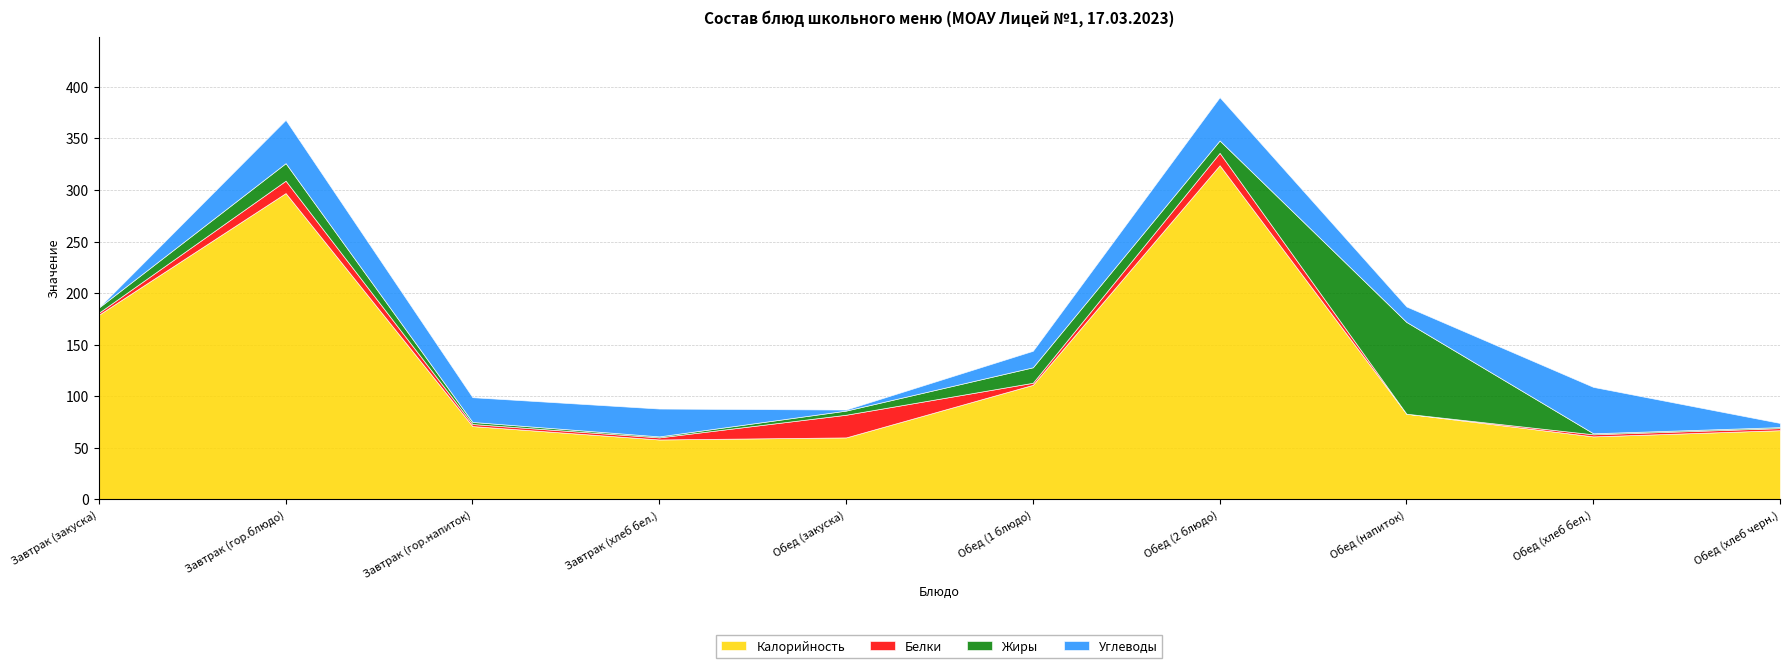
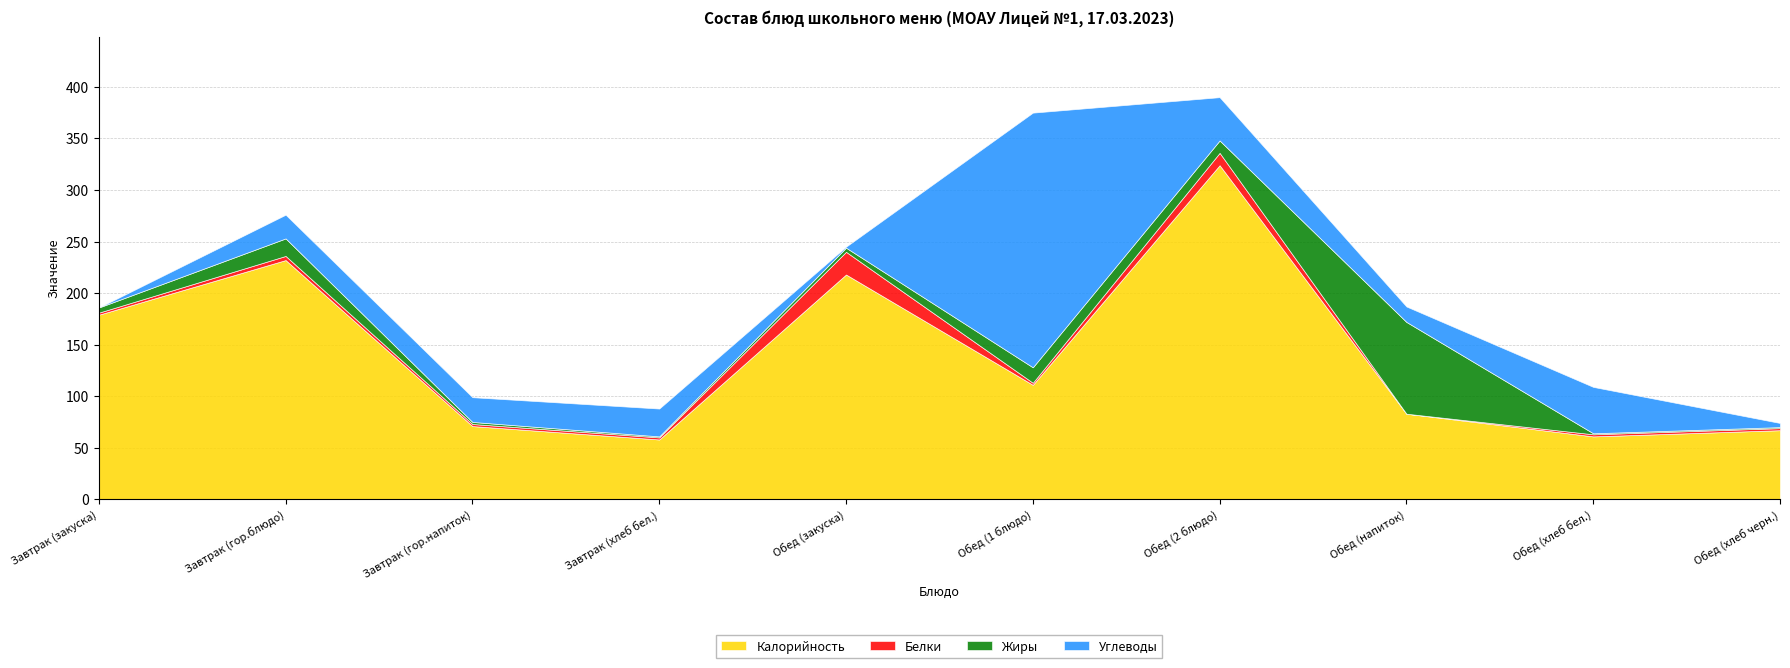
Калорийность, Завтрак (гор.блюдо): 297 -> 232
Белки, Завтрак (гор.блюдо): 12 -> 4
Углеводы, Завтрак (гор.блюдо): 42 -> 23
Калорийность, Обед (закуска): 60 -> 218
Углеводы, Обед (1 блюдо): 16 -> 247
